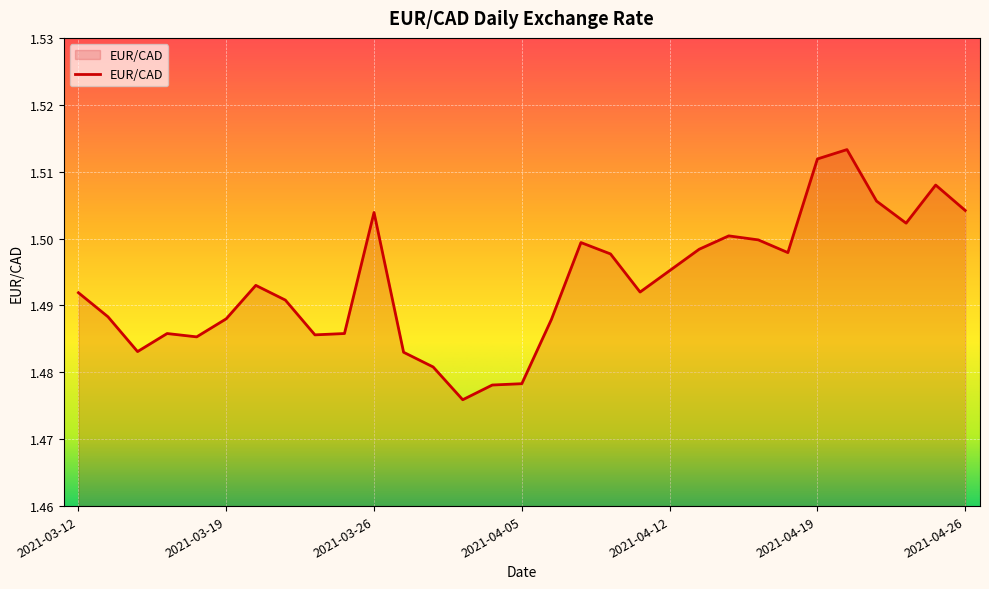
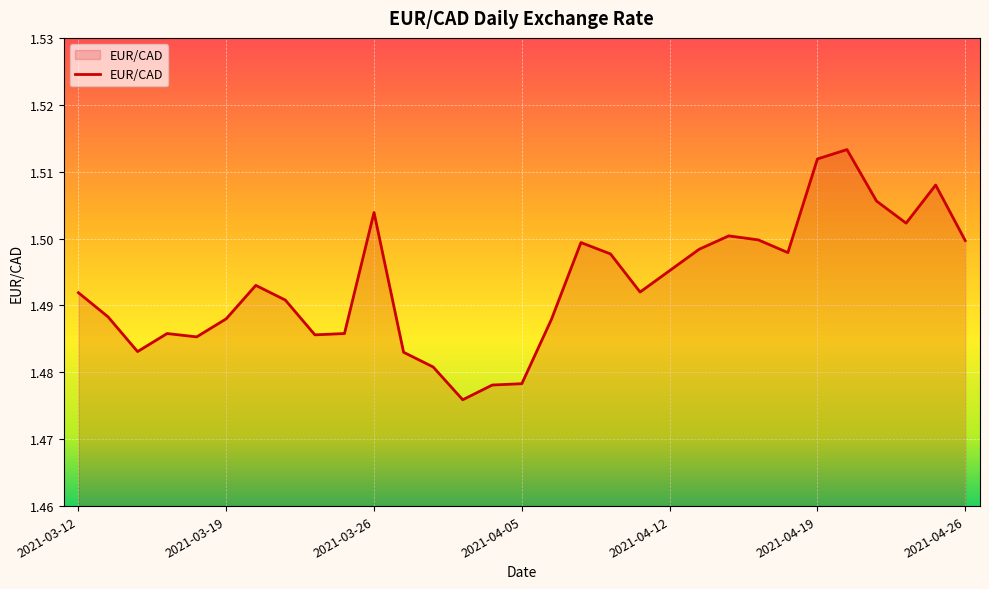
2021-04-26: 1.504 -> 1.500
